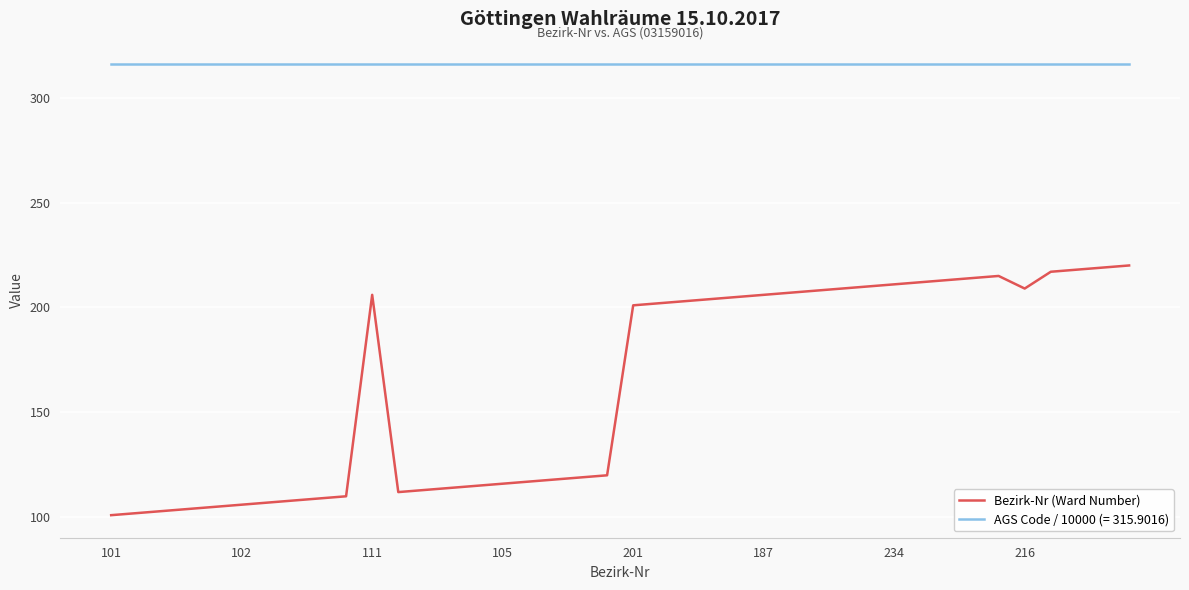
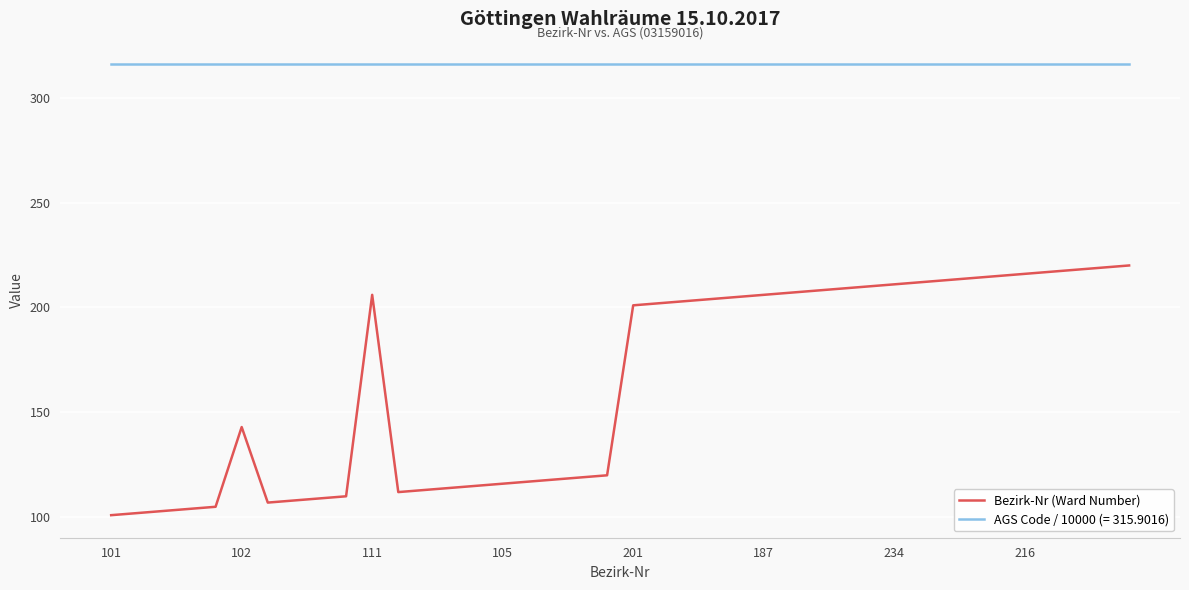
Bezirk-Nr (Ward Number), 102: 106 -> 143
Bezirk-Nr (Ward Number), 216: 209 -> 216
